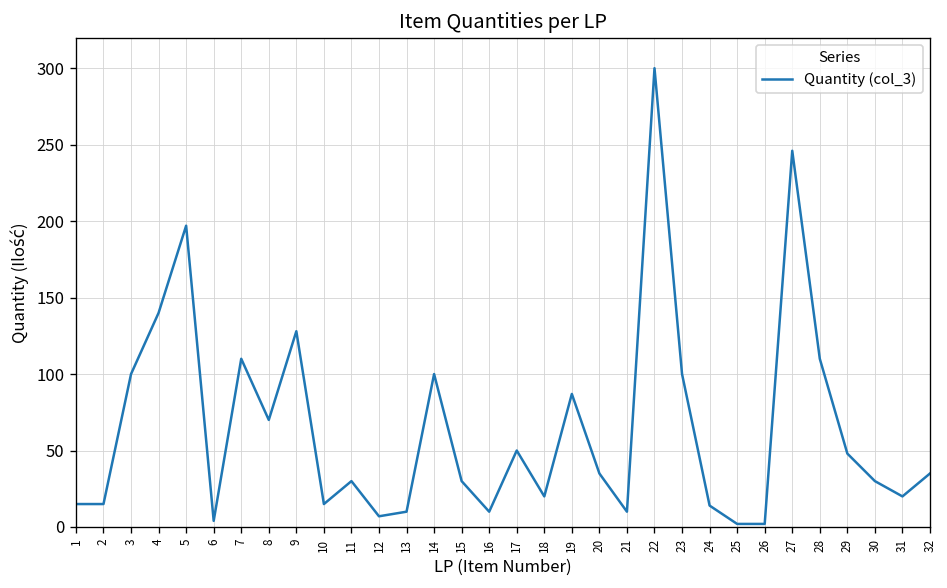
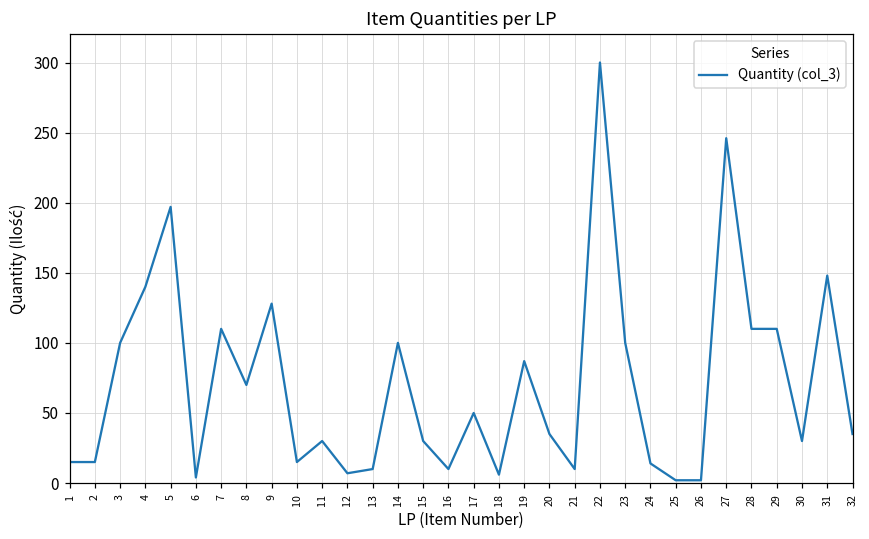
18: 20 -> 6
29: 48 -> 110
31: 20 -> 148
